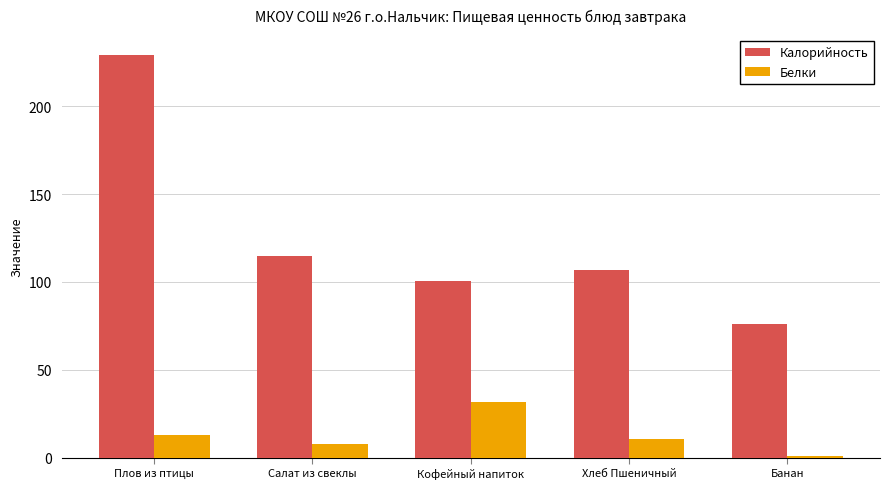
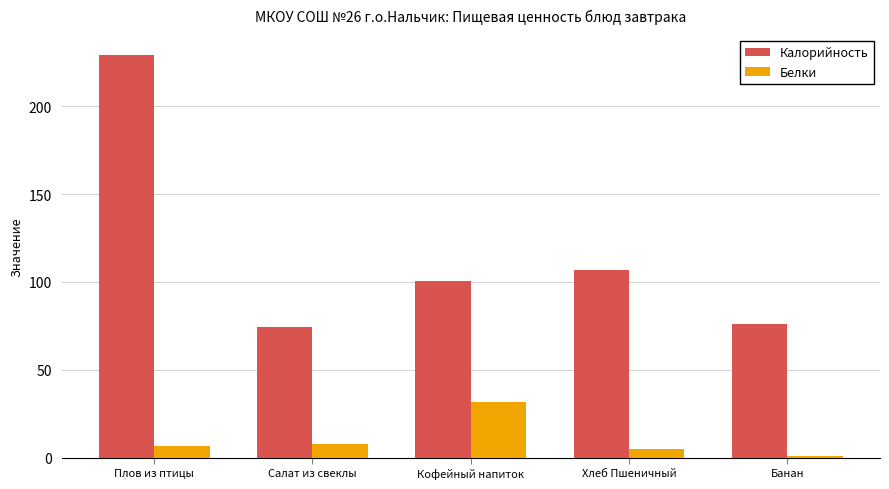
Белки, Плов из птицы: 13 -> 7
Калорийность, Салат из свеклы: 115 -> 74
Белки, Хлеб Пшеничный: 11 -> 5
